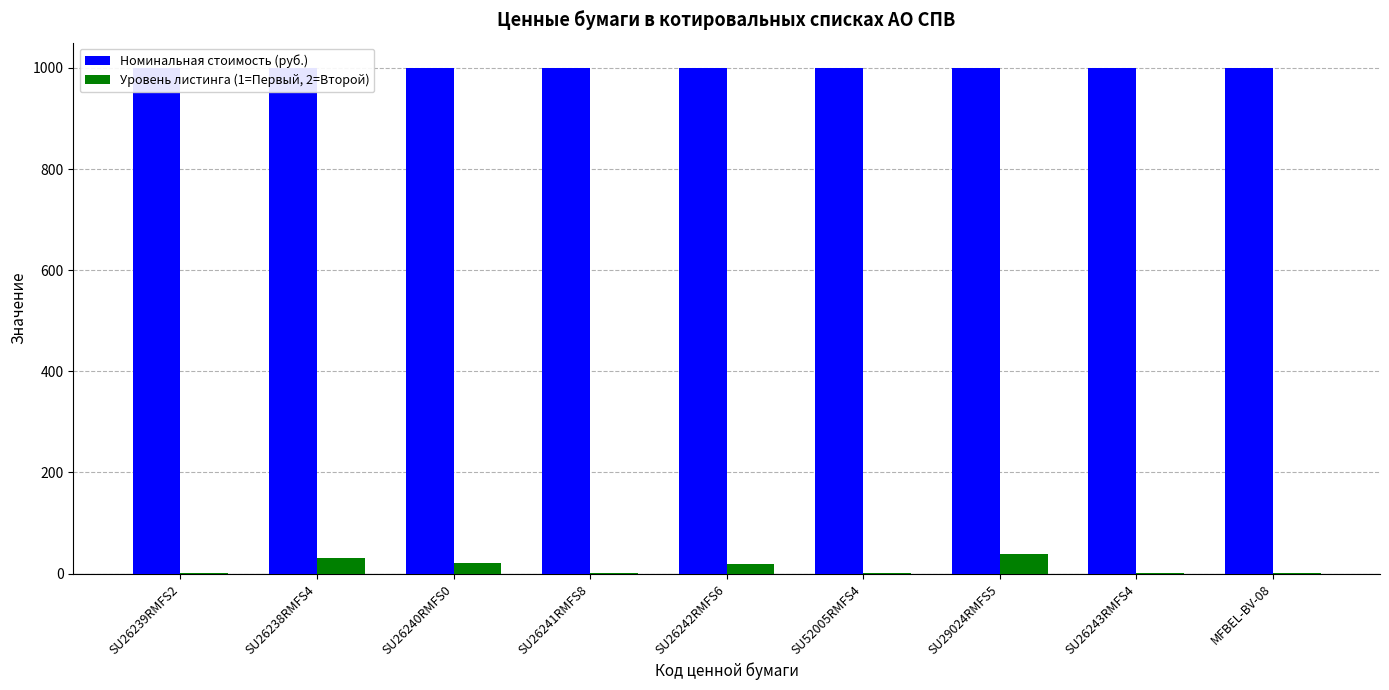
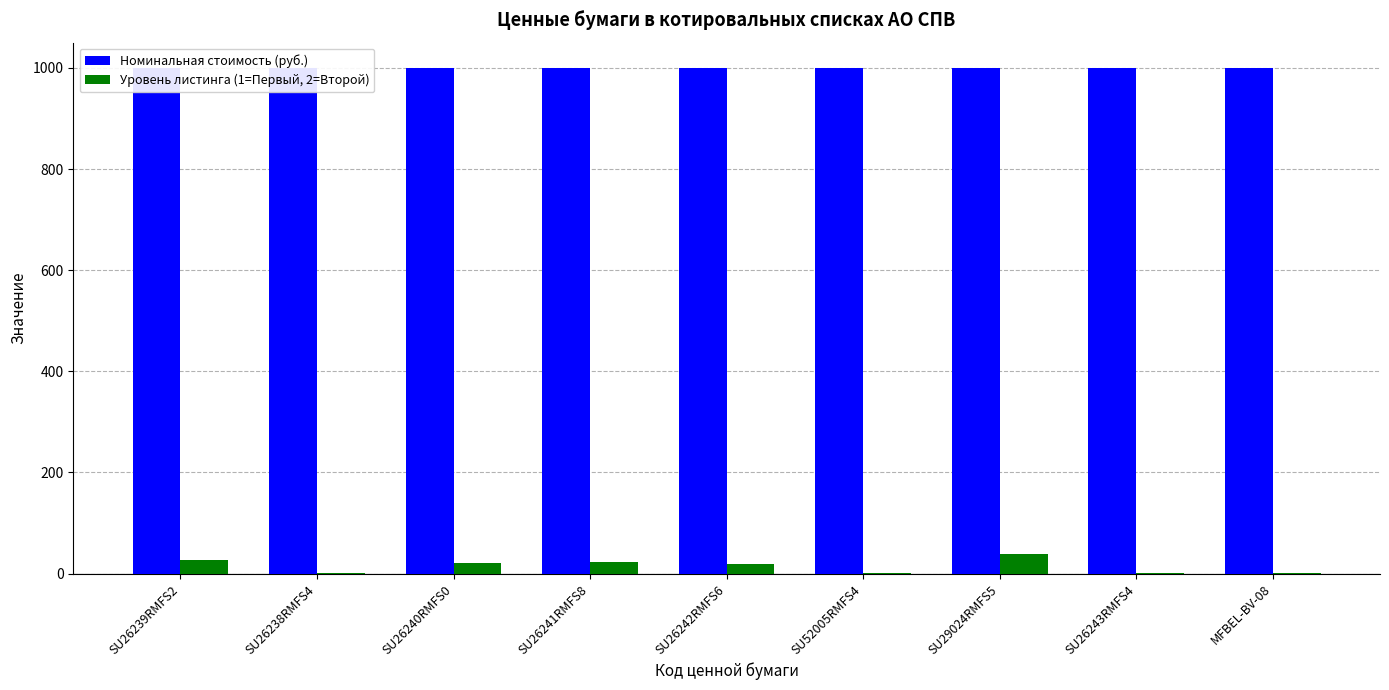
Уровень листинга (1=Первый, 2=Второй), SU26239RMFS2: 0 -> 30
Уровень листинга (1=Первый, 2=Второй), SU26238RMFS4: 30 -> 0
Уровень листинга (1=Первый, 2=Второй), SU26241RMFS8: 0 -> 20
